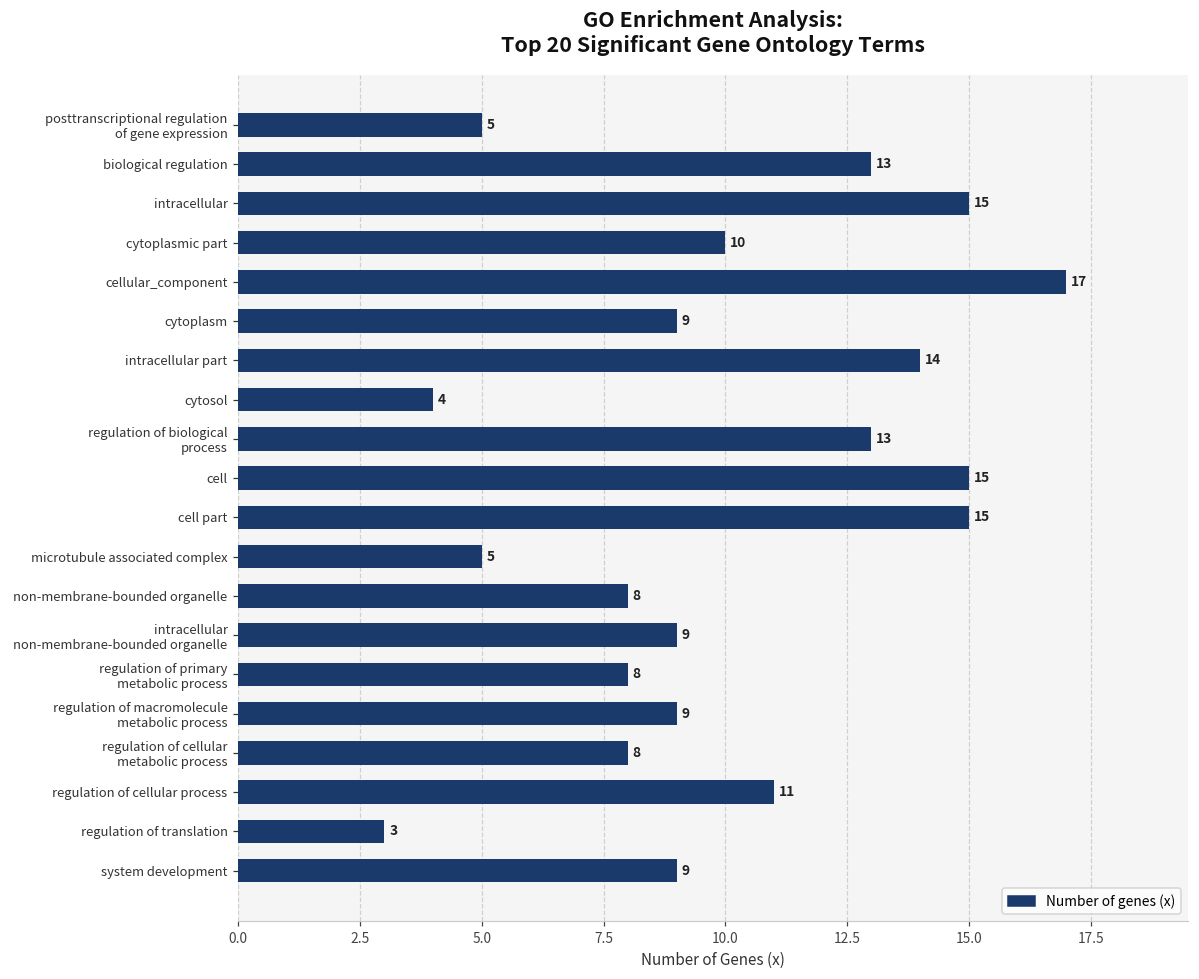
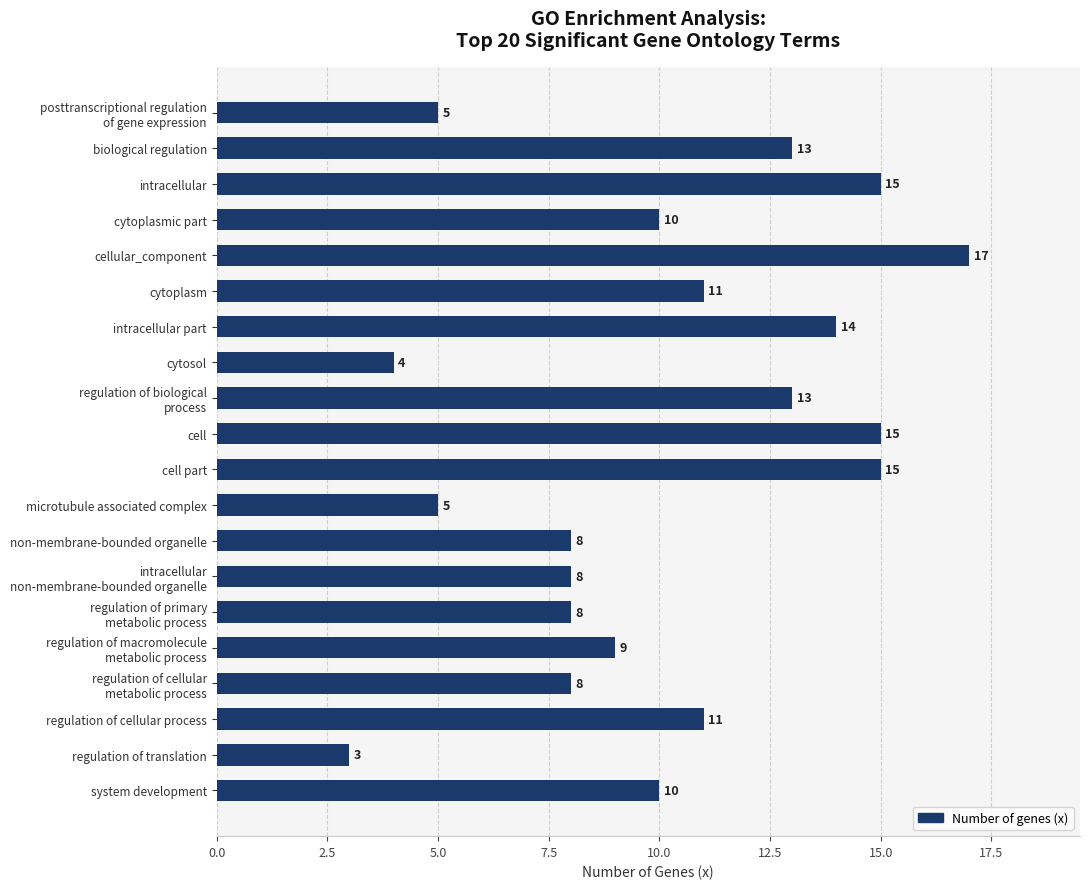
cytoplasm: 9 -> 11
intracellular non-membrane-bounded organelle: 9 -> 8
system development: 9 -> 10
